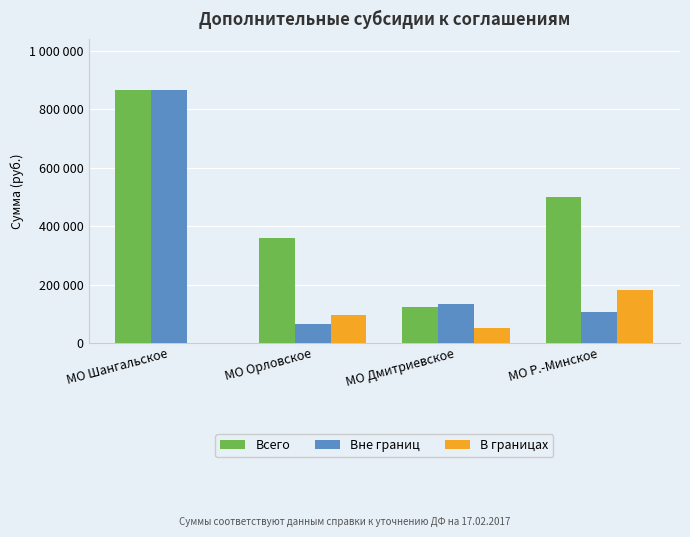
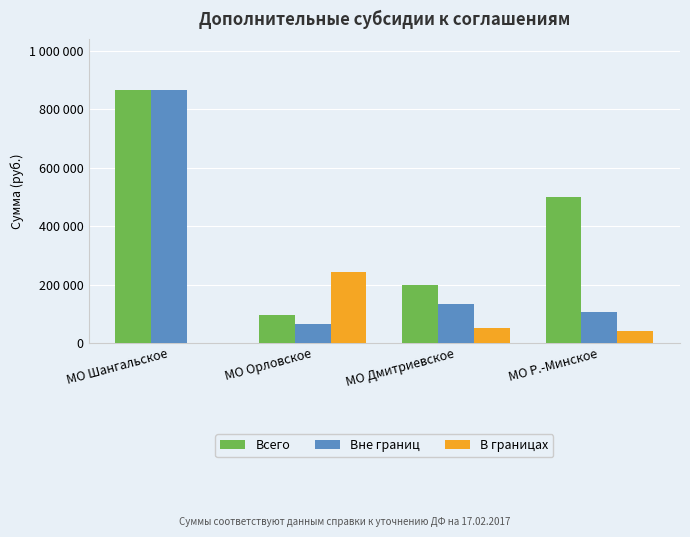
Всего, МО Орловское: 360000 -> 100000
В границах, МО Орловское: 100000 -> 240000
Всего, МО Дмитриевское: 120000 -> 200000
В границах, МО Р.-Минское: 180000 -> 40000
